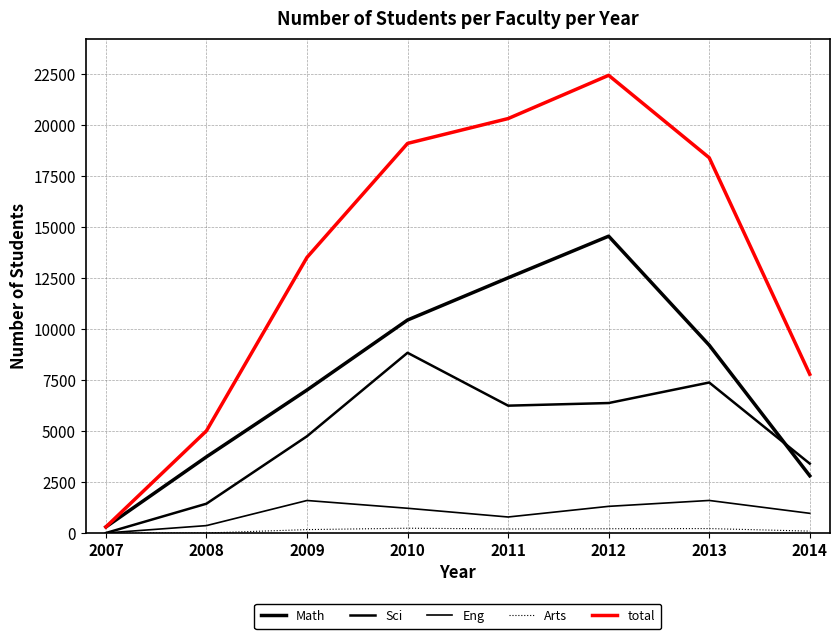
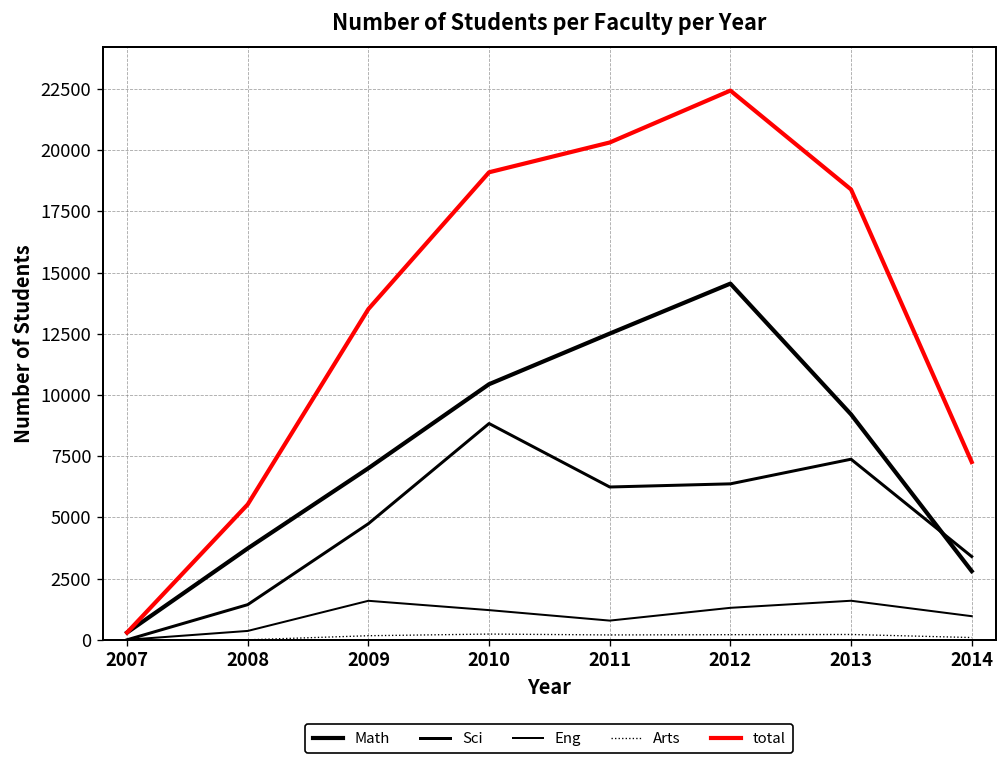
total, 2008: 5000 -> 5500
total, 2014: 7800 -> 7300
